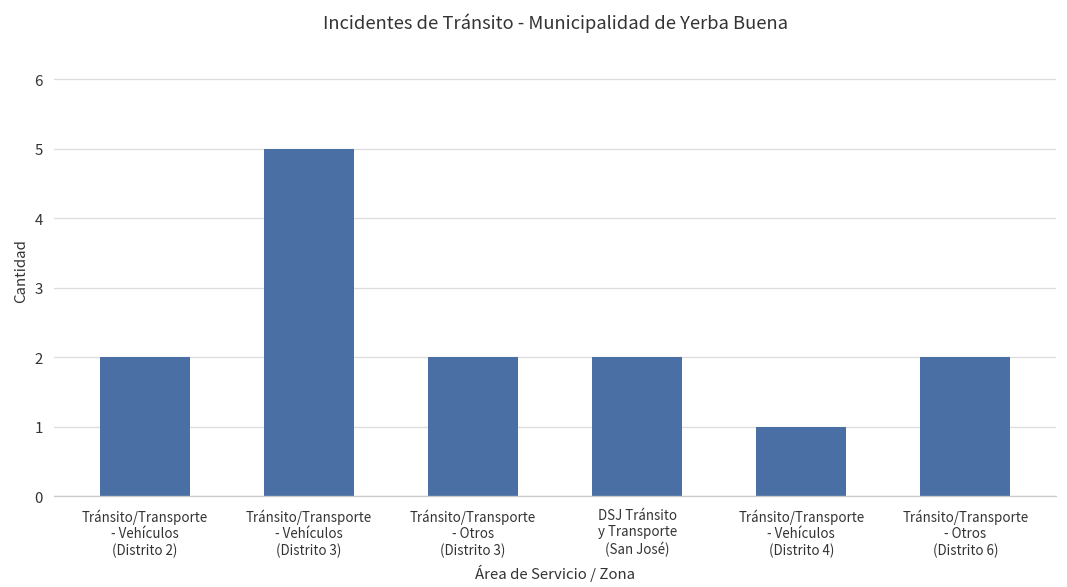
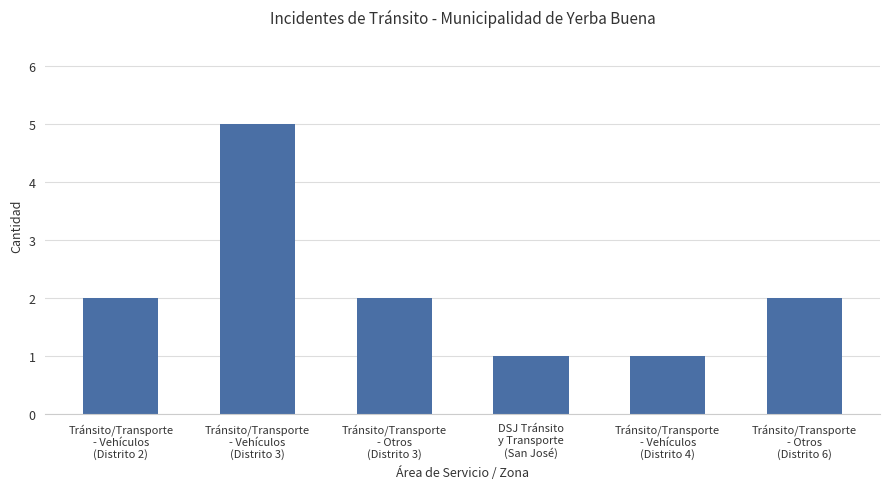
DSJ Tránsito y Transporte (San José): 2 -> 1
